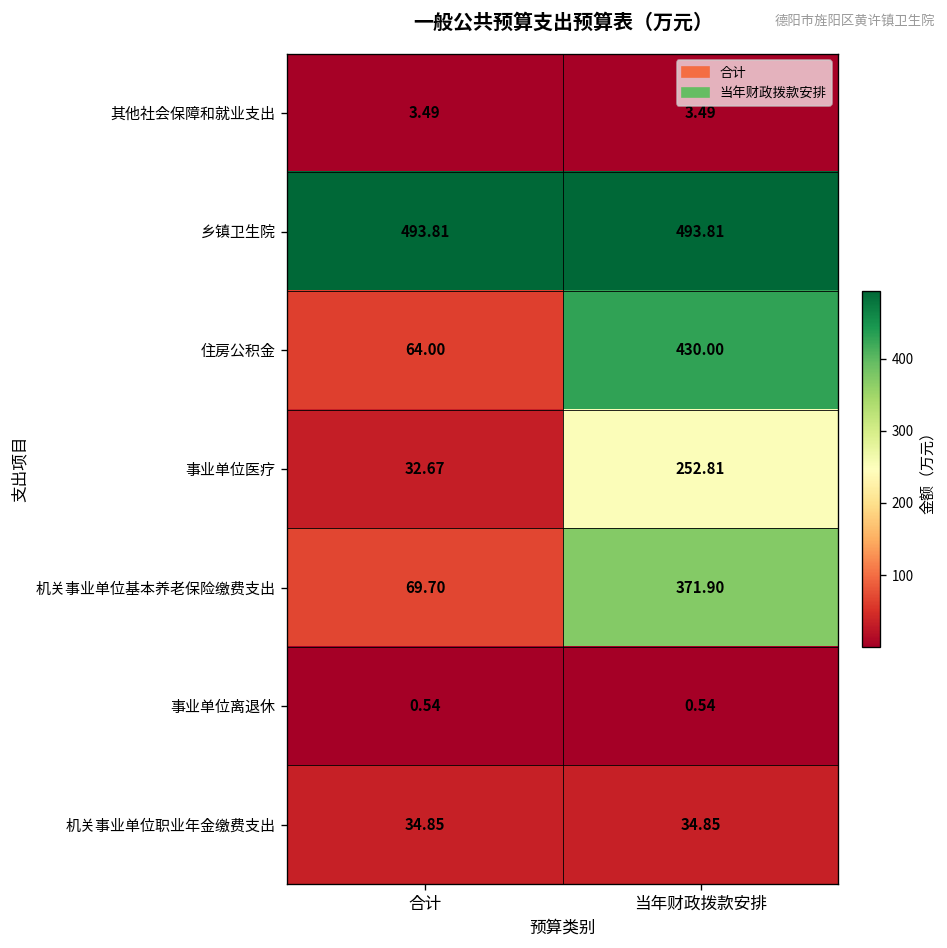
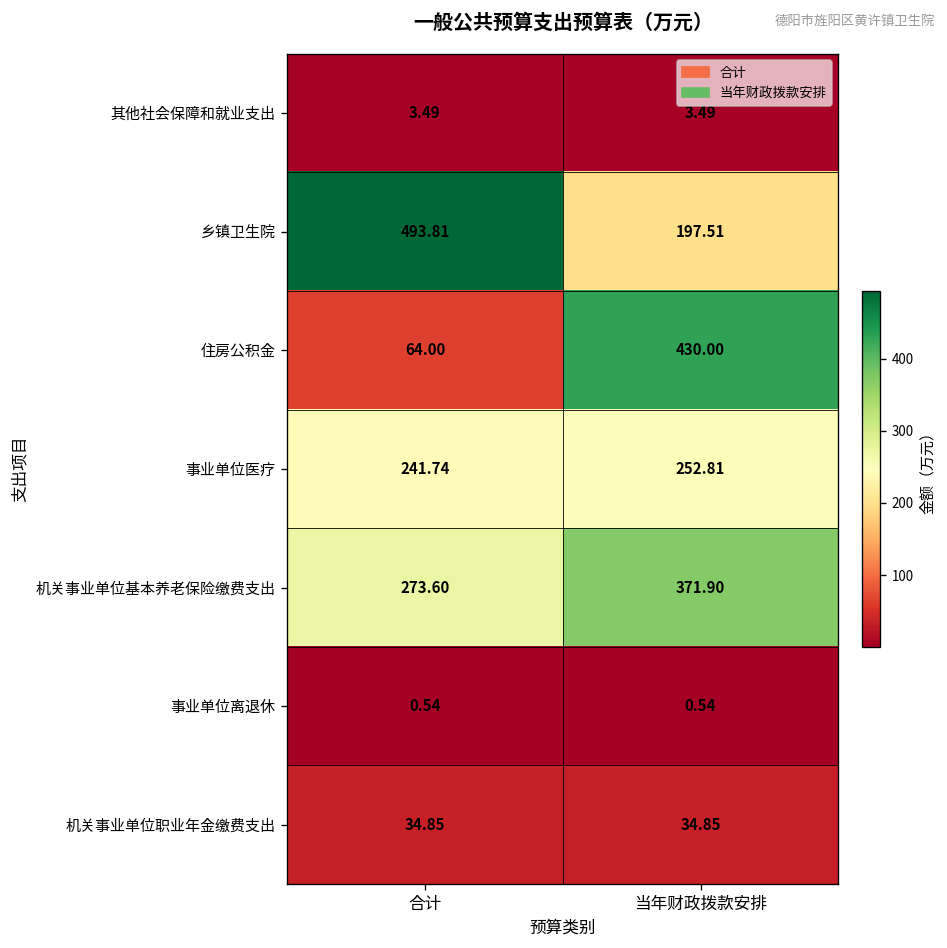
乡镇卫生院, 当年财政拨款安排: 493.81 -> 197.51
事业单位医疗, 合计: 32.67 -> 241.74
机关事业单位基本养老保险缴费支出, 合计: 69.70 -> 273.60
